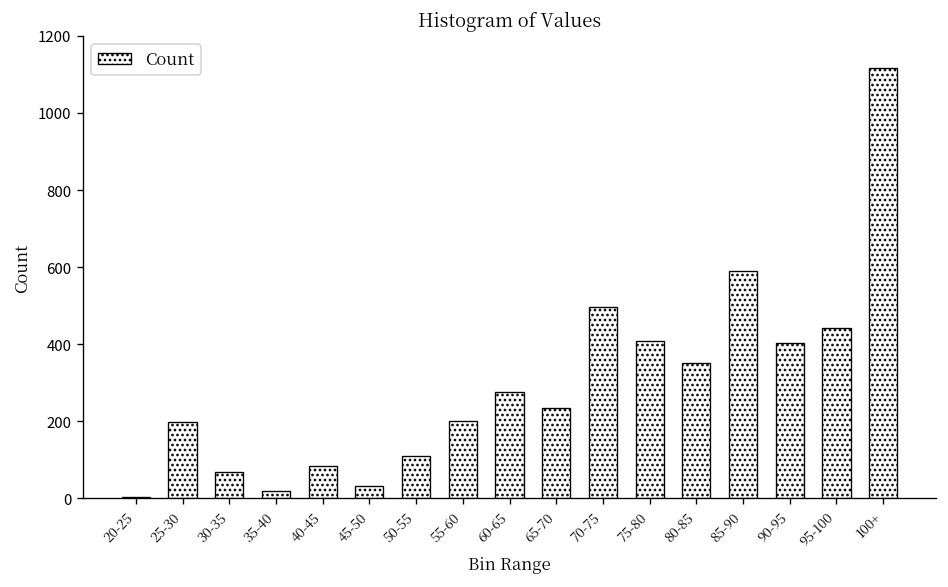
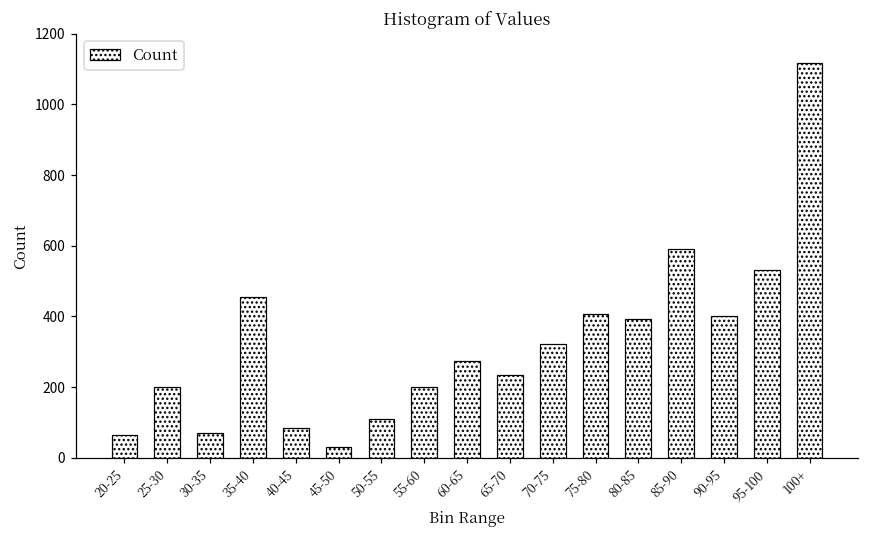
20-25: 0 -> 70
35-40: 20 -> 460
70-75: 500 -> 320
80-85: 350 -> 390
95-100: 440 -> 530
